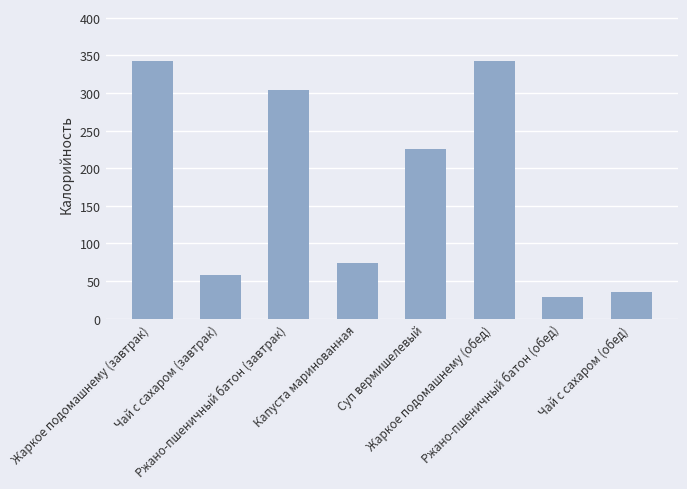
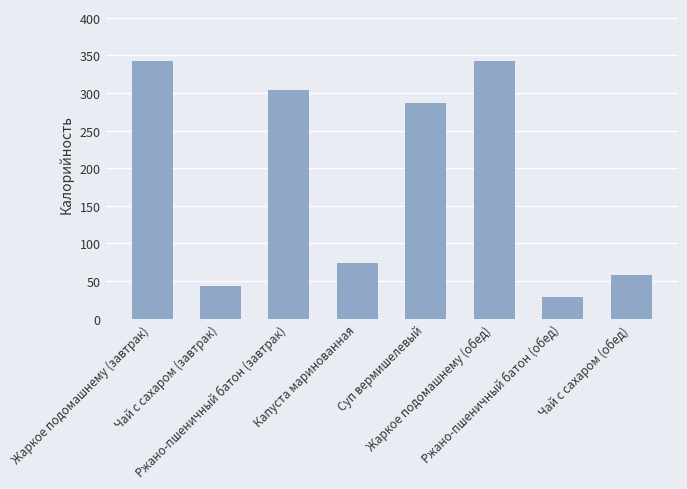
Чай с сахаром (завтрак): 60 -> 40
Суп вермишелевый: 230 -> 290
Чай с сахаром (обед): 40 -> 60
